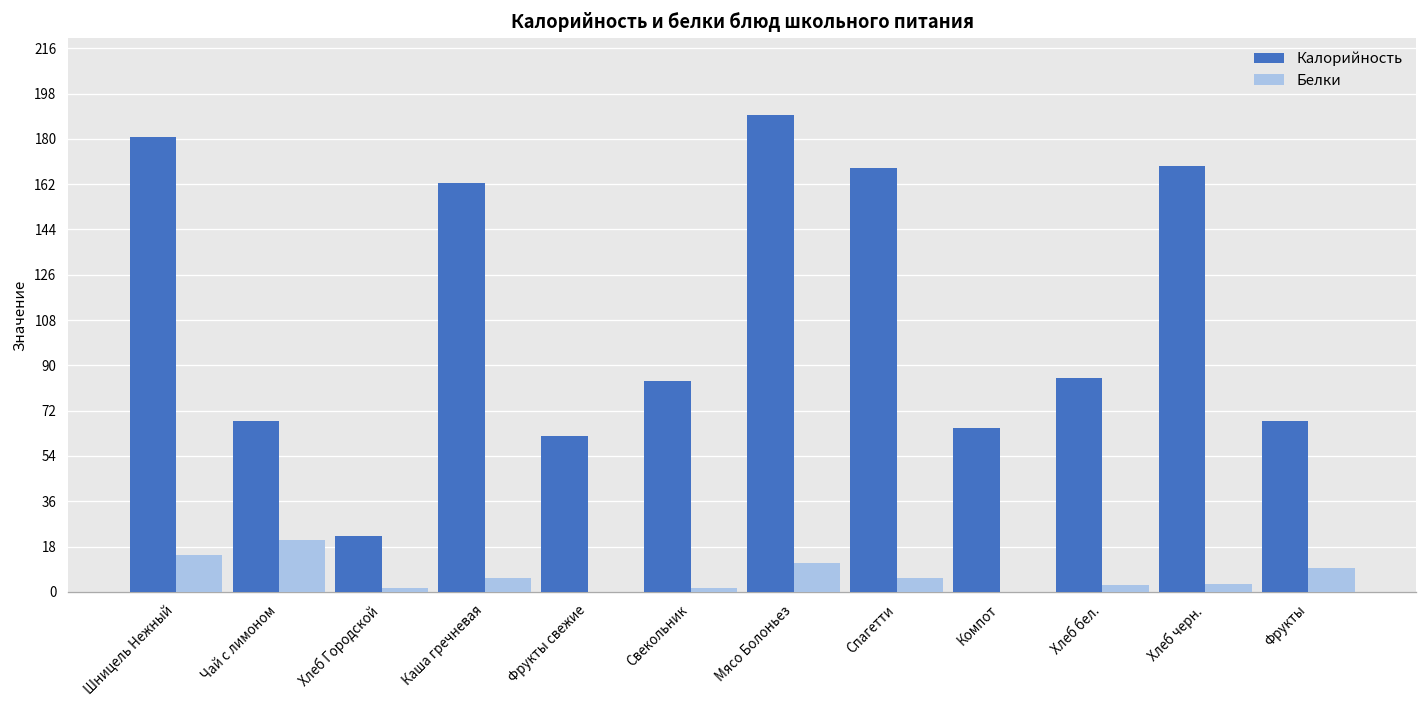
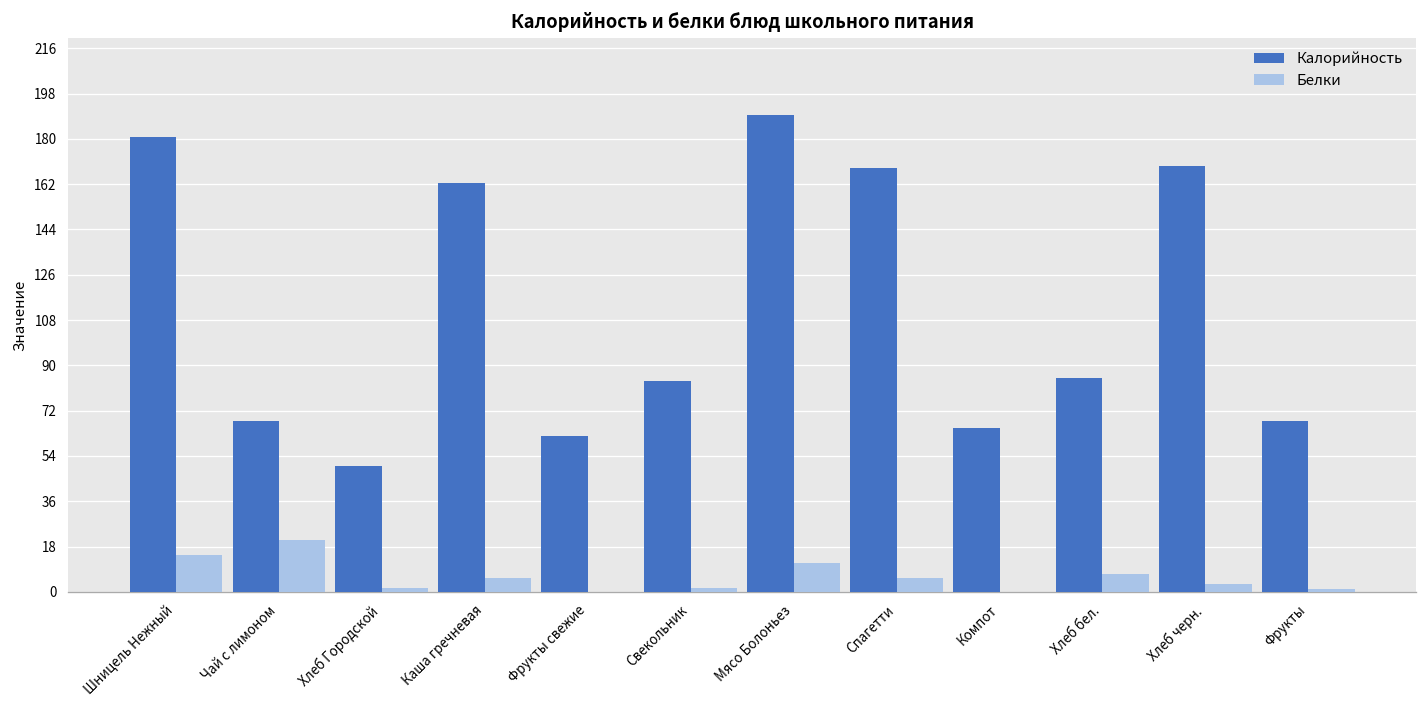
Калорийность, Хлеб Городской: 22 -> 50
Белки, Хлеб бел.: 3 -> 7
Белки, Фрукты: 9 -> 1
